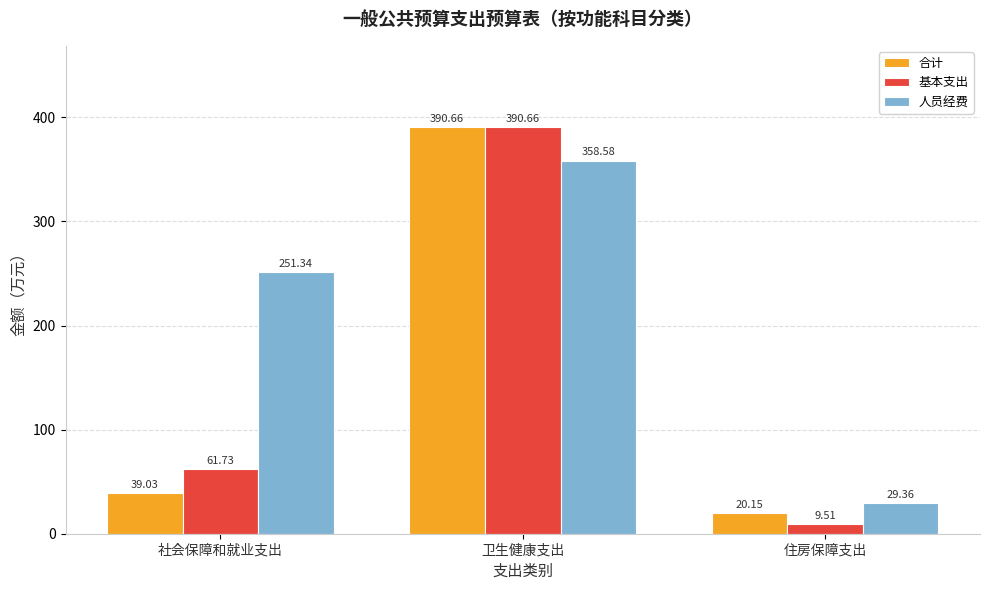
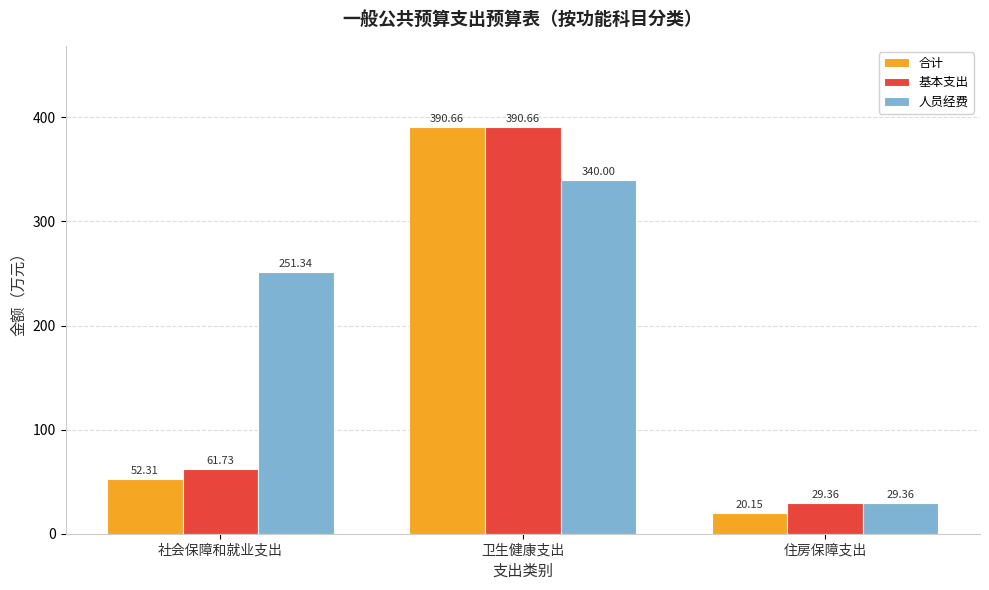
合计, 社会保障和就业支出: 39.03 -> 52.31
人员经费, 卫生健康支出: 358.58 -> 340.00
基本支出, 住房保障支出: 9.51 -> 29.36
